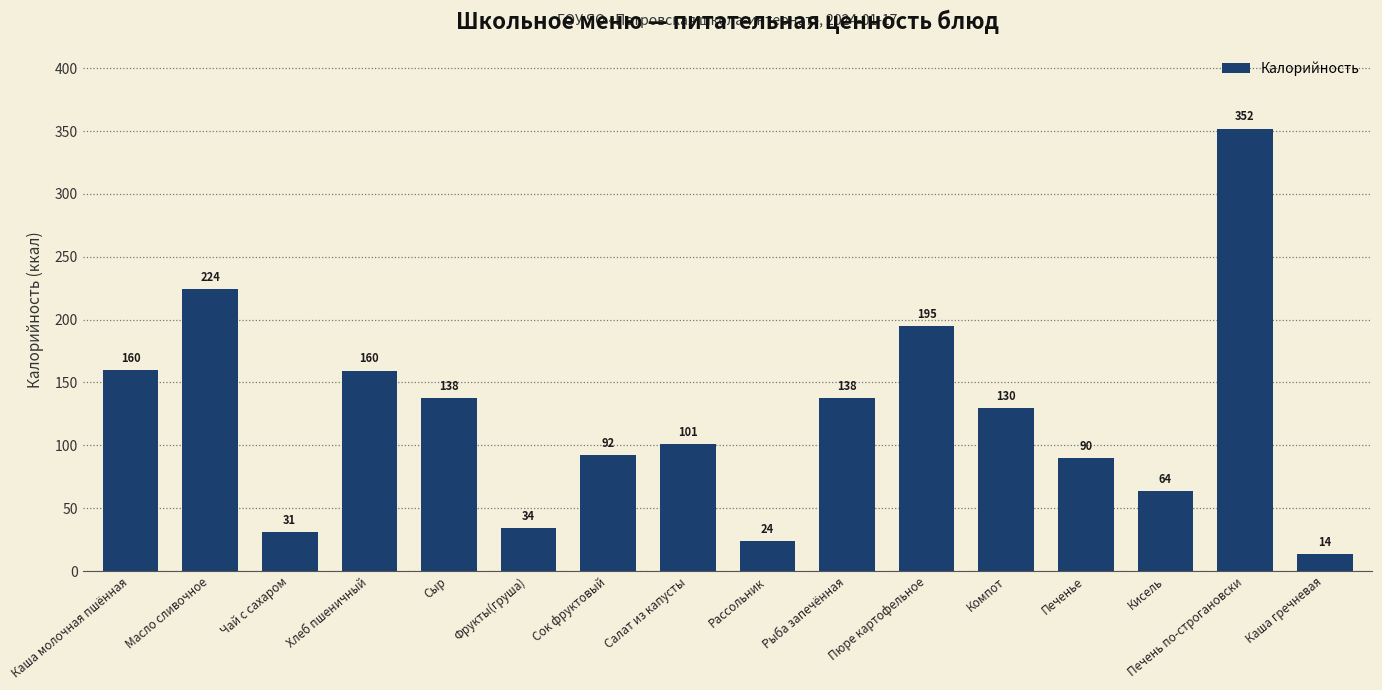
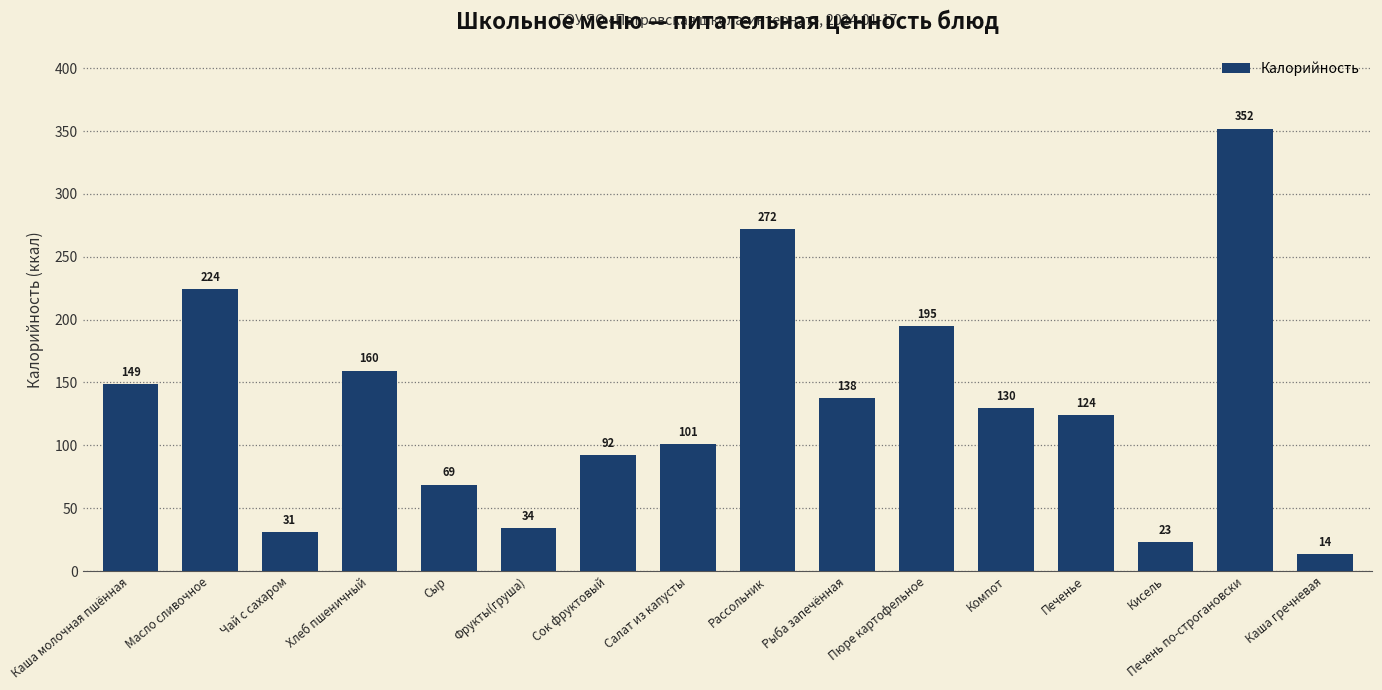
Каша молочная пшённая: 160 -> 149
Сыр: 138 -> 69
Рассольник: 24 -> 272
Печенье: 90 -> 124
Кисель: 64 -> 23
